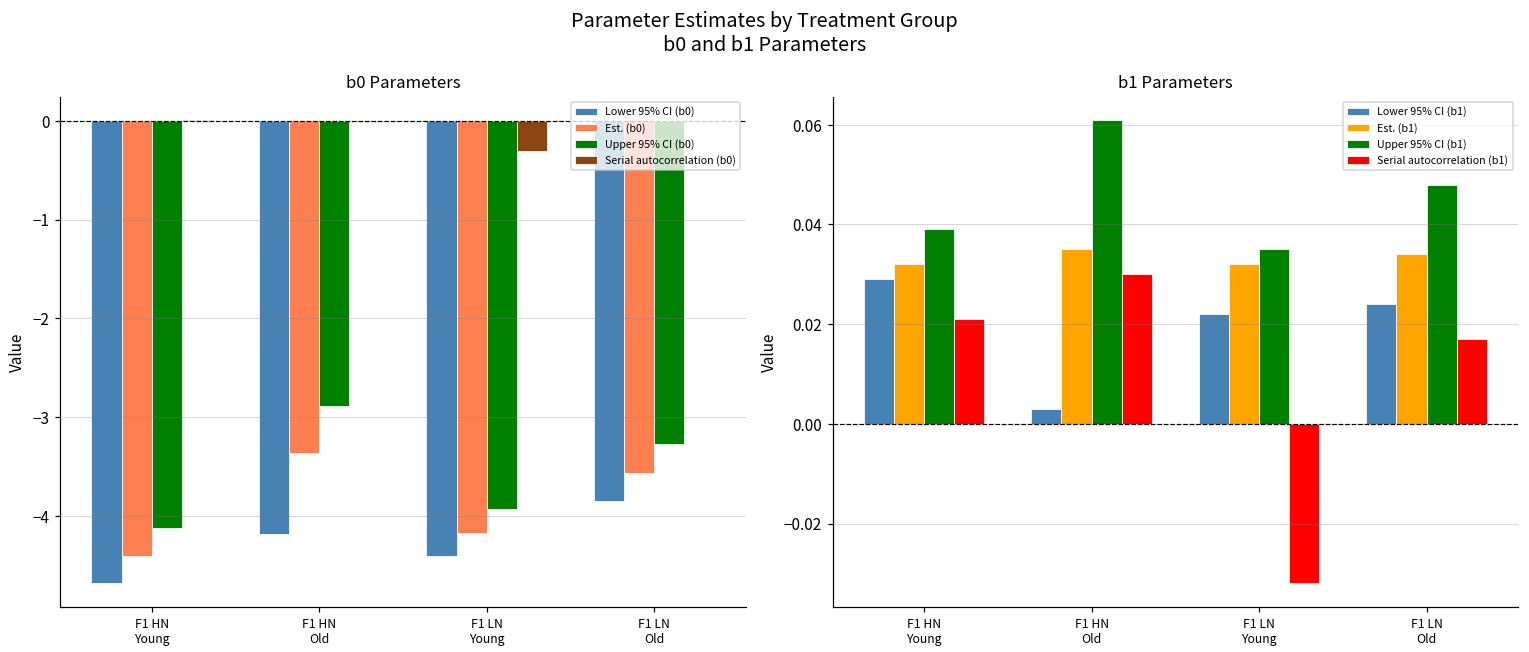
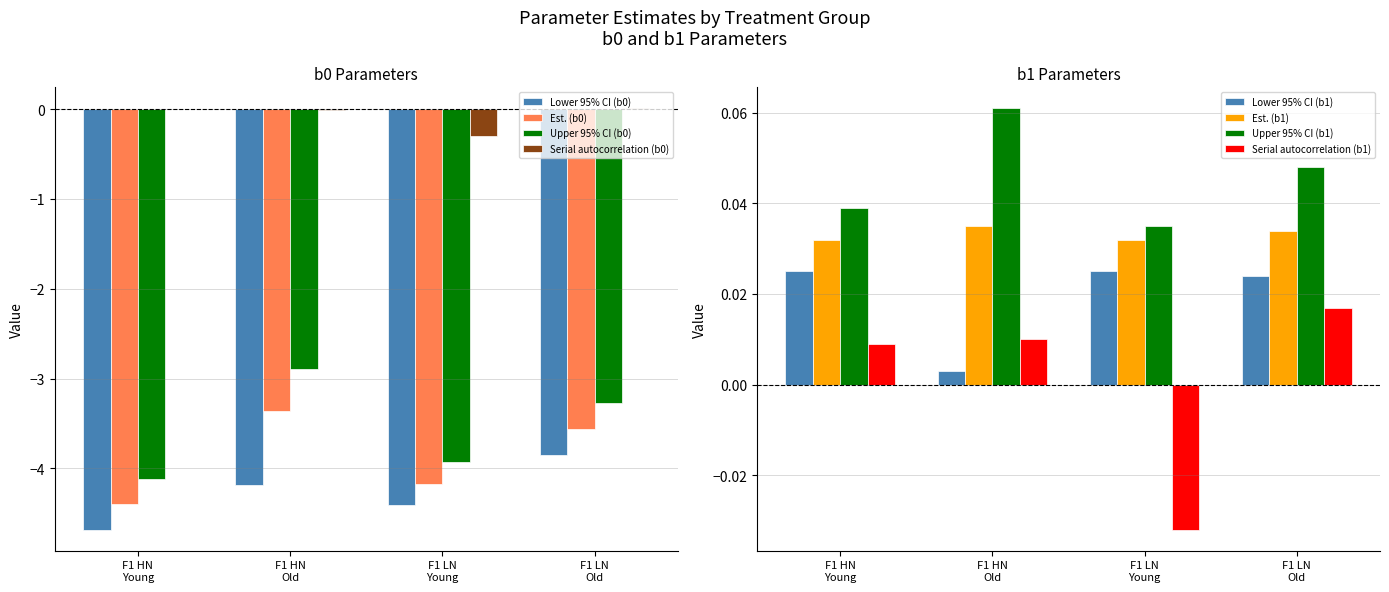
b1 Parameters, Lower 95% CI (b1), F1 HN Young: 0.029 -> 0.025
b1 Parameters, Serial autocorrelation (b1), F1 HN Young: 0.021 -> 0.009
b1 Parameters, Serial autocorrelation (b1), F1 HN Old: 0.03 -> 0.01
b1 Parameters, Lower 95% CI (b1), F1 LN Young: 0.022 -> 0.025
